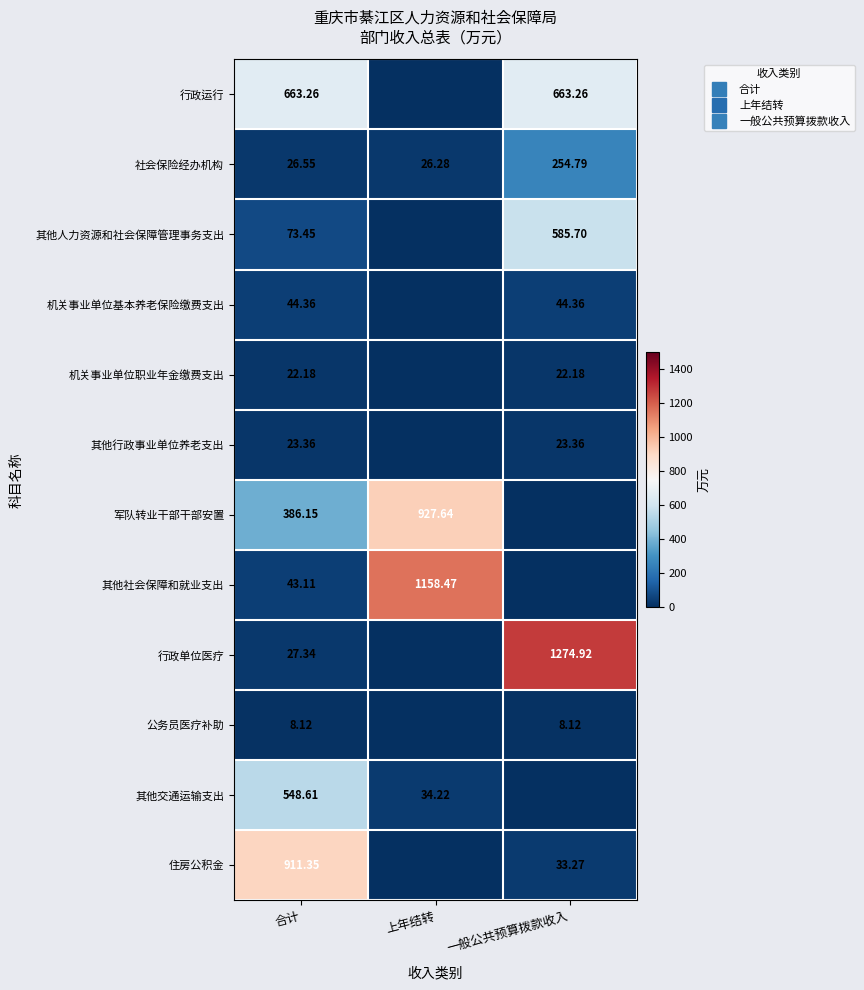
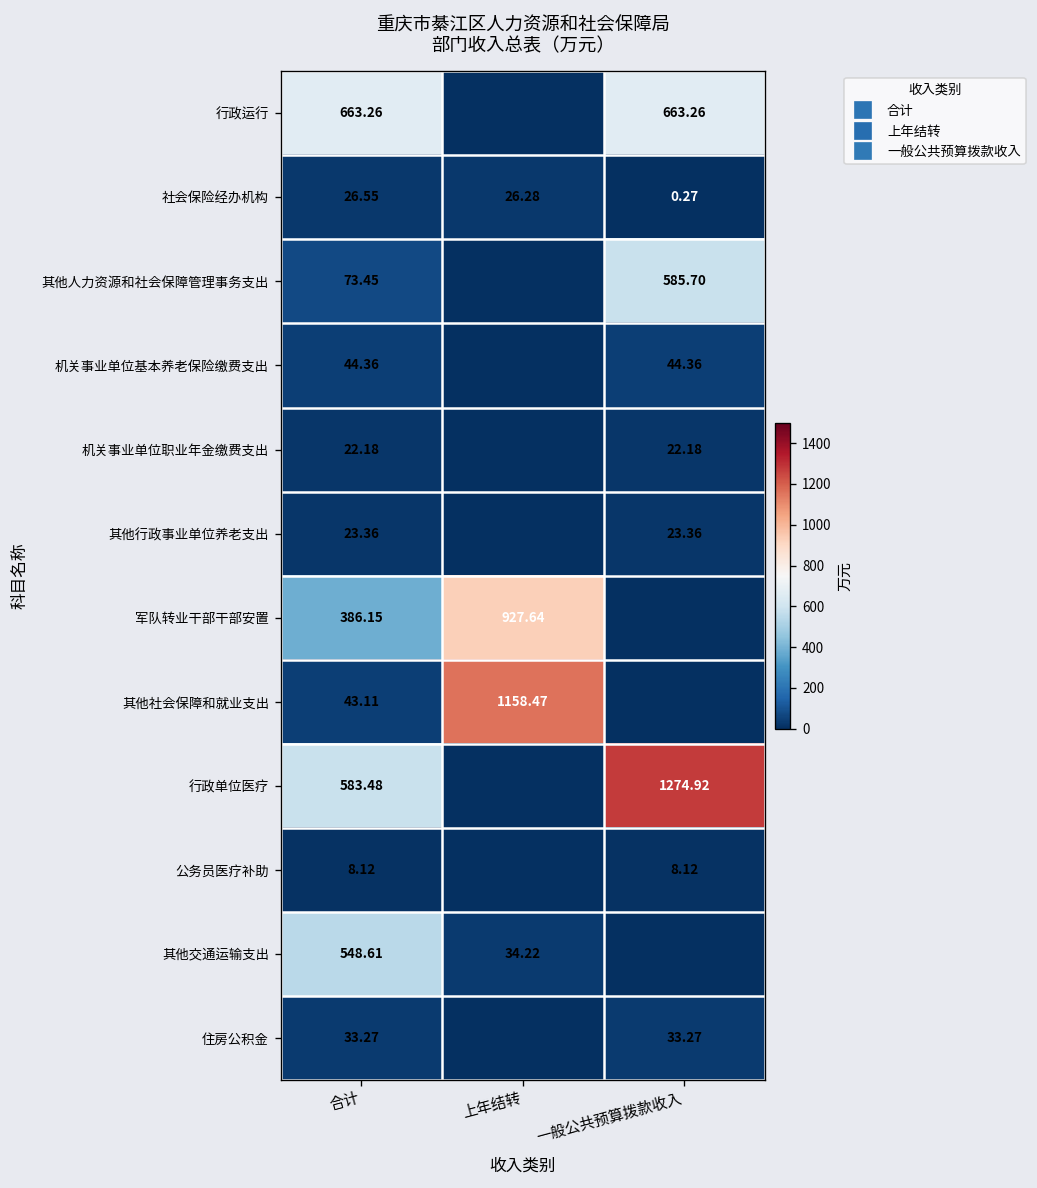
社会保险经办机构, 一般公共预算拨款收入: 254.79 -> 0.27
行政单位医疗, 合计: 27.34 -> 583.48
住房公积金, 合计: 911.35 -> 33.27
